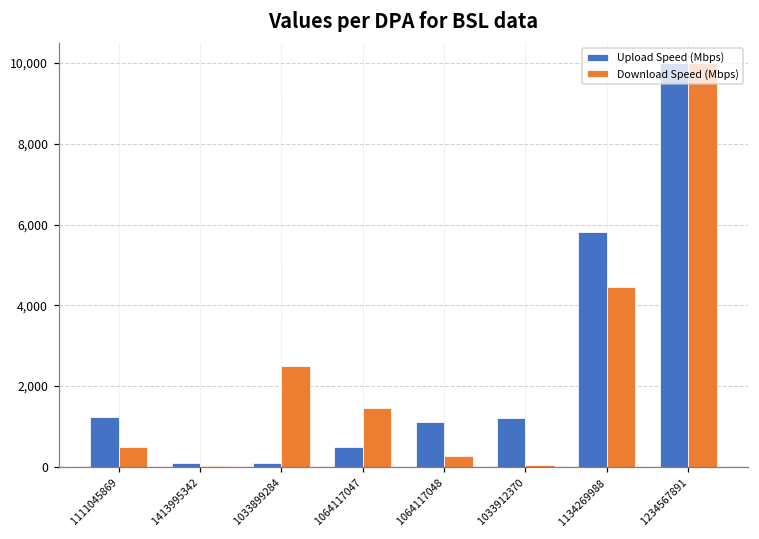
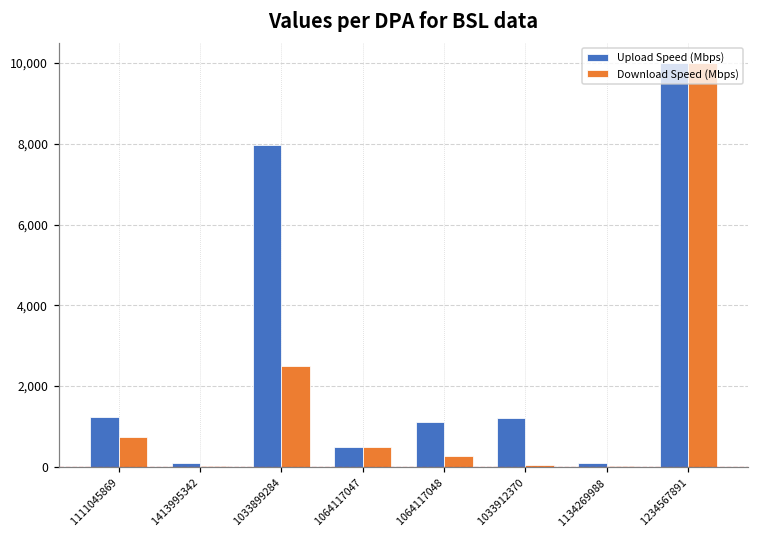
Download Speed (Mbps), 1111045869: 500 -> 700
Upload Speed (Mbps), 1033899284: 100 -> 8,000
Download Speed (Mbps), 1064117047: 1,500 -> 500
Upload Speed (Mbps), 1134269988: 5,800 -> 100
Download Speed (Mbps), 1134269988: 4,500 -> 0
